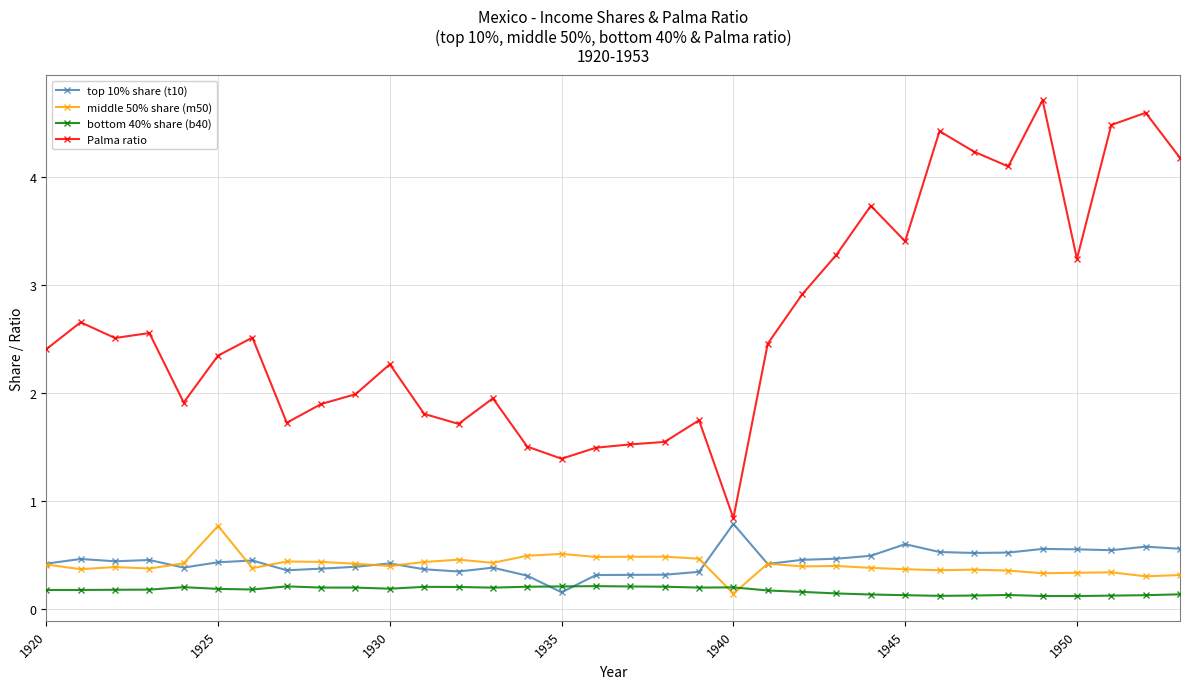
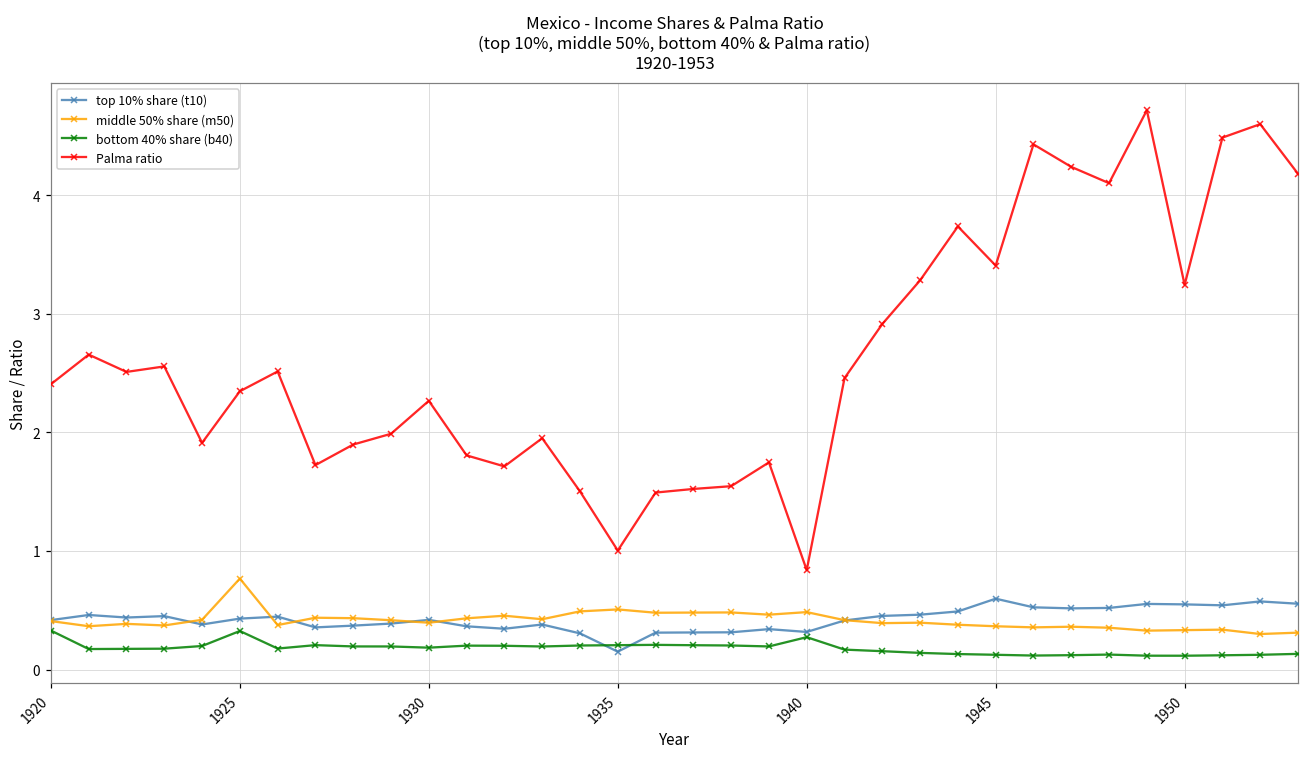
bottom 40% share (b40), 1920: 0.17 -> 0.33
bottom 40% share (b40), 1925: 0.18 -> 0.33
Palma ratio, 1935: 1.39 -> 1.00
top 10% share (t10), 1940: 0.79 -> 0.32
middle 50% share (m50), 1940: 0.14 -> 0.48
bottom 40% share (b40), 1940: 0.20 -> 0.27
